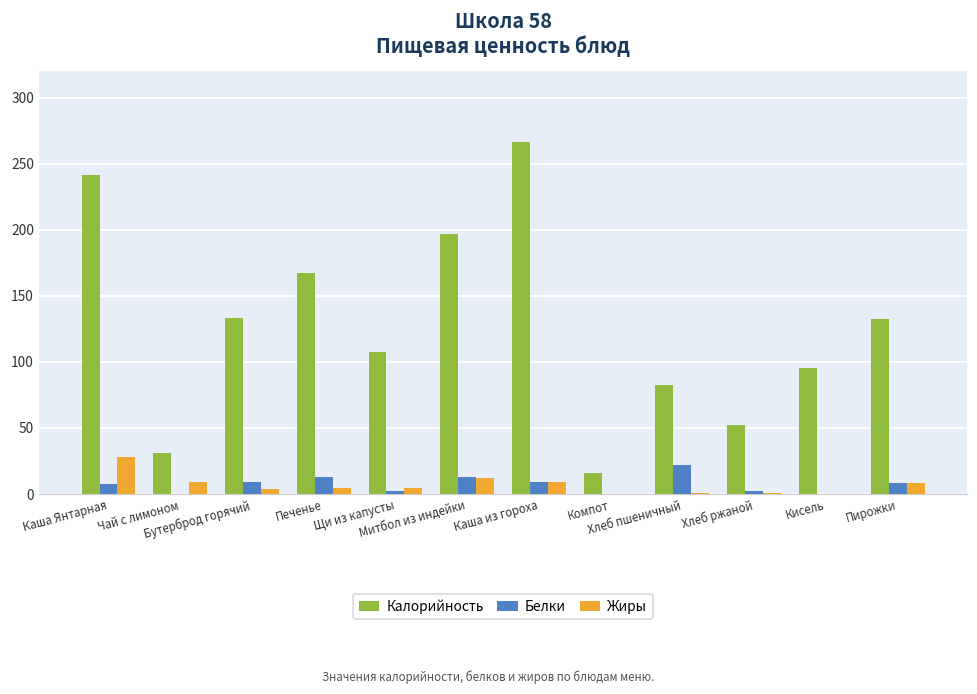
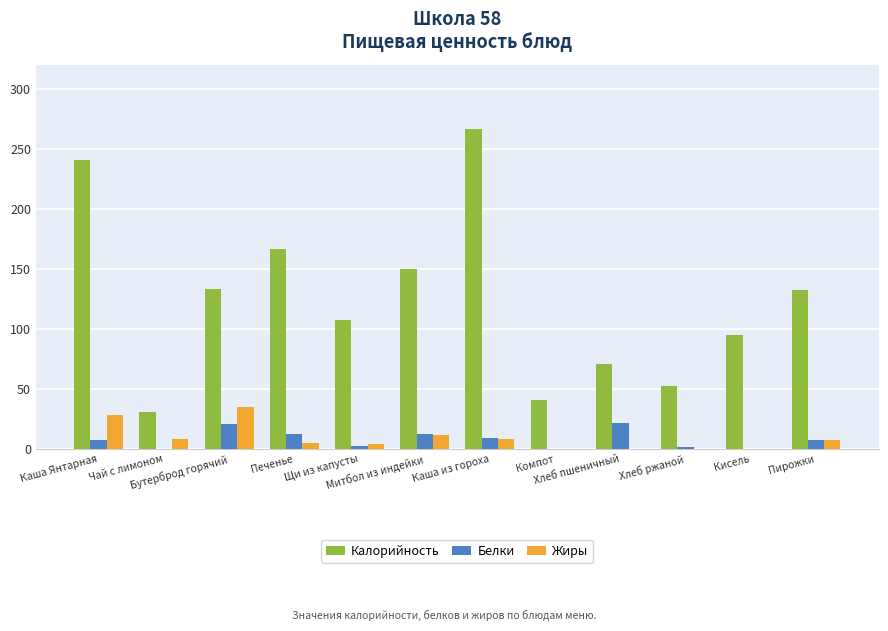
Белки, Бутерброд горячий: 9 -> 21
Жиры, Бутерброд горячий: 4 -> 35
Калорийность, Митбол из индейки: 196 -> 150
Калорийность, Компот: 16 -> 40
Калорийность, Хлеб пшеничный: 83 -> 71
